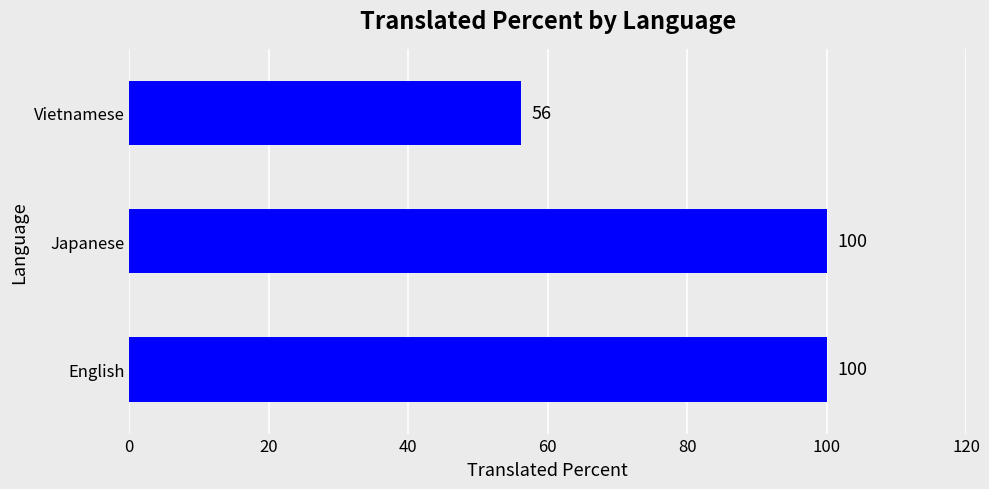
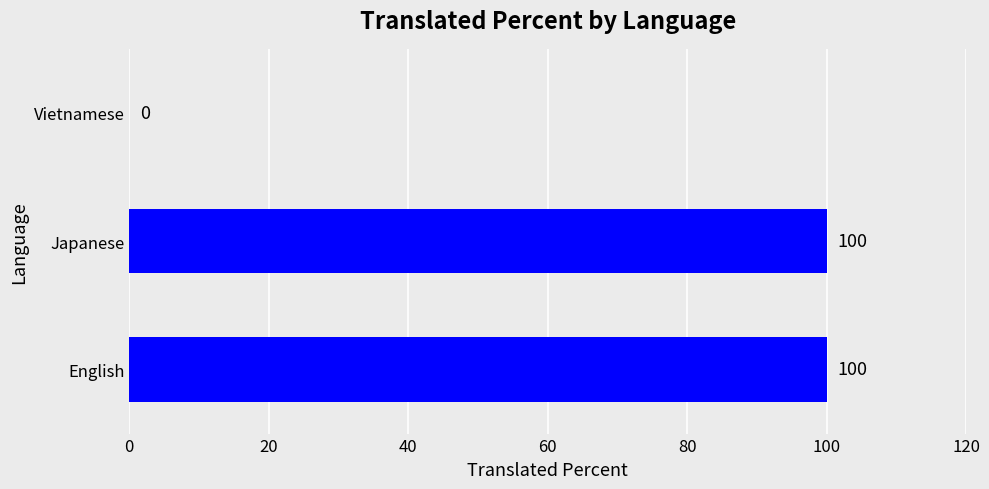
Vietnamese: 56 -> 0
